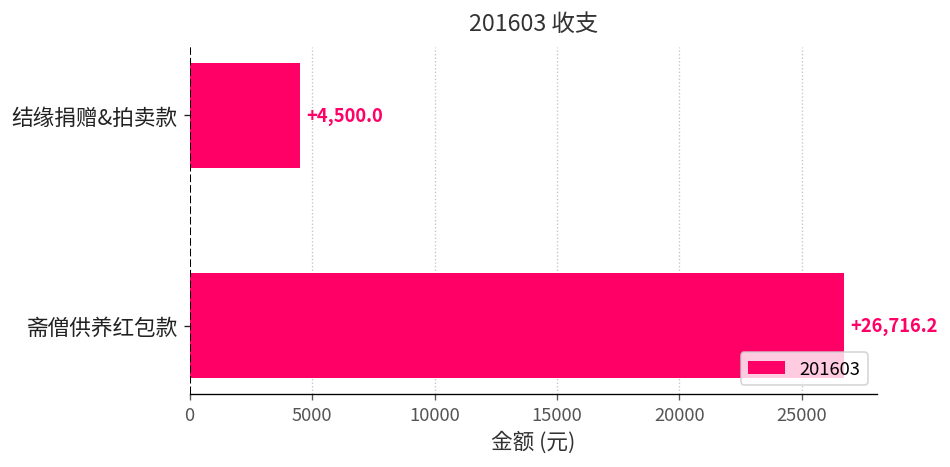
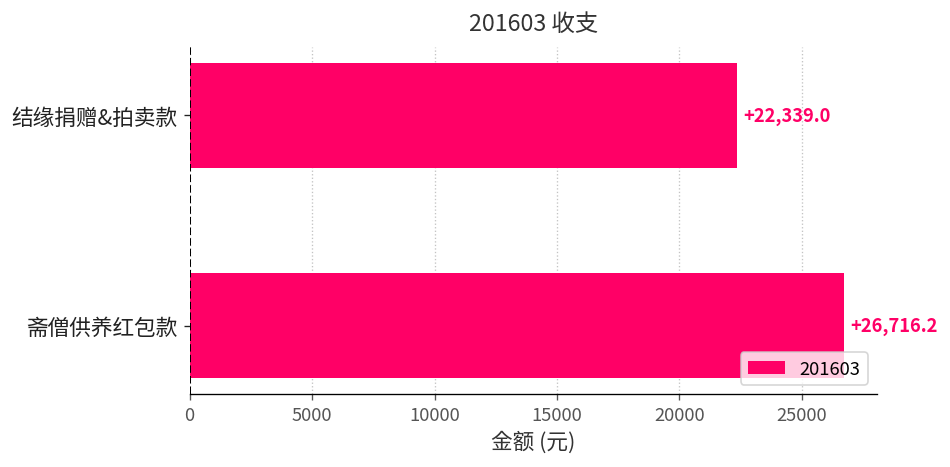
结缘捐赠&拍卖款: +4,500.0 -> +22,339.0
